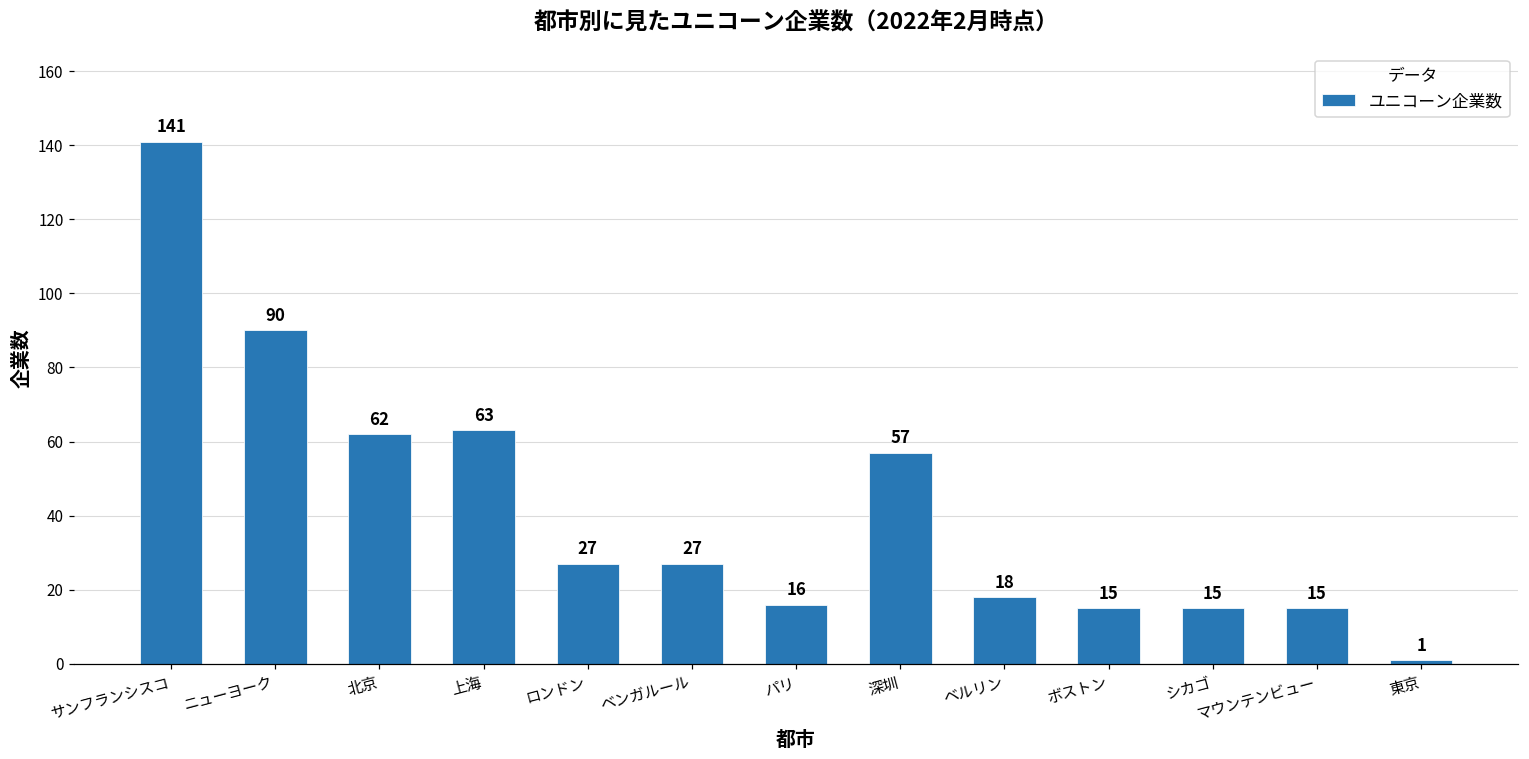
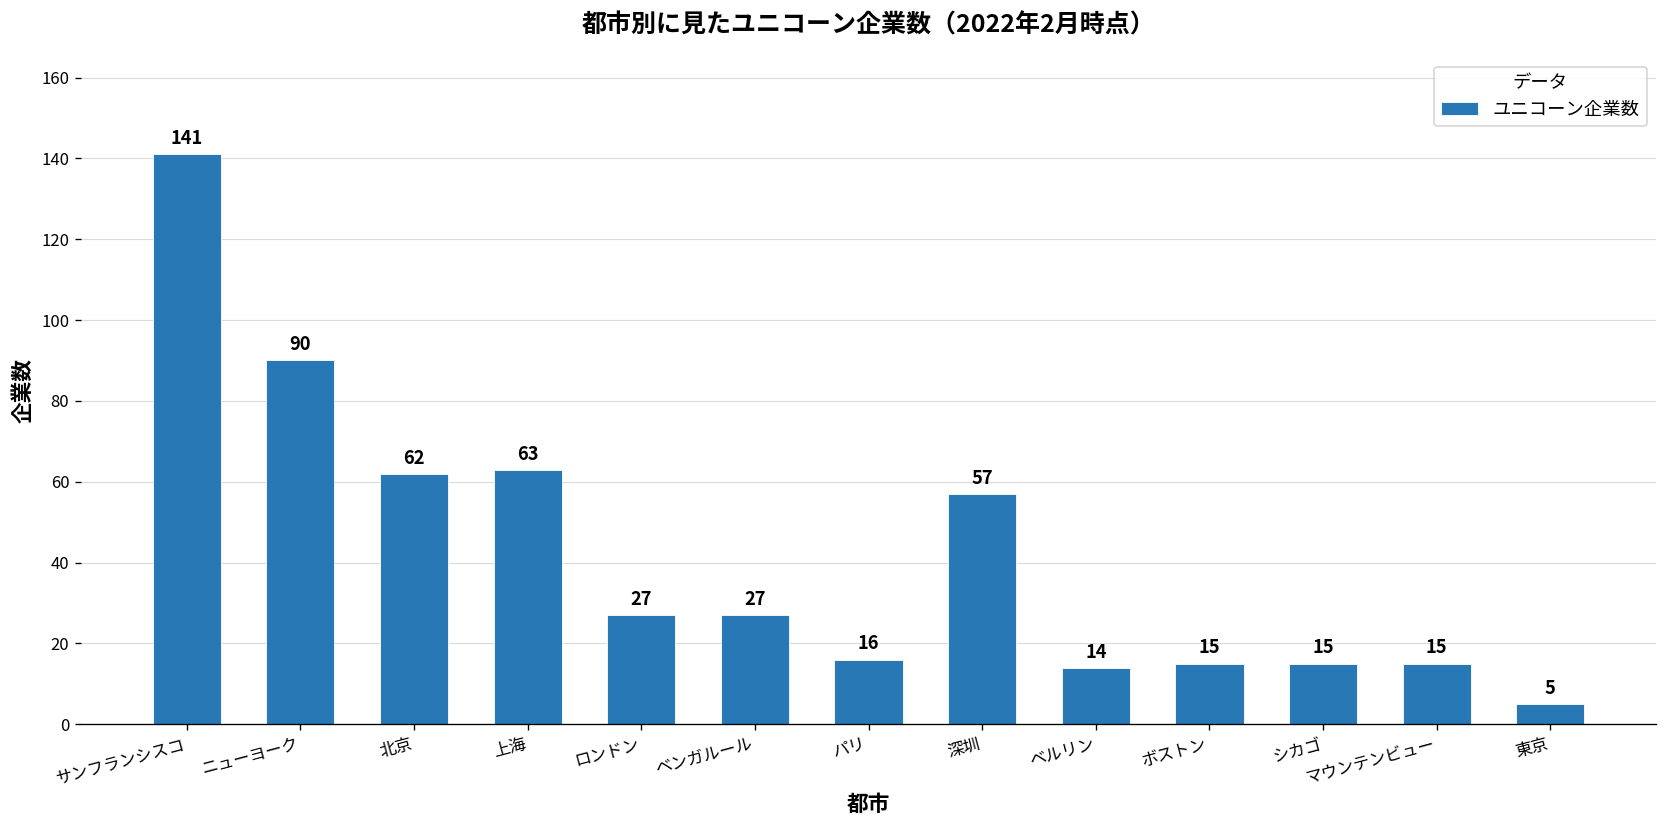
ベルリン: 18 -> 14
東京: 1 -> 5
